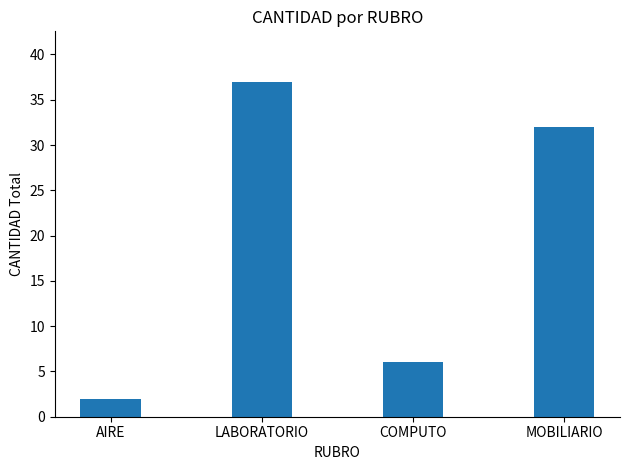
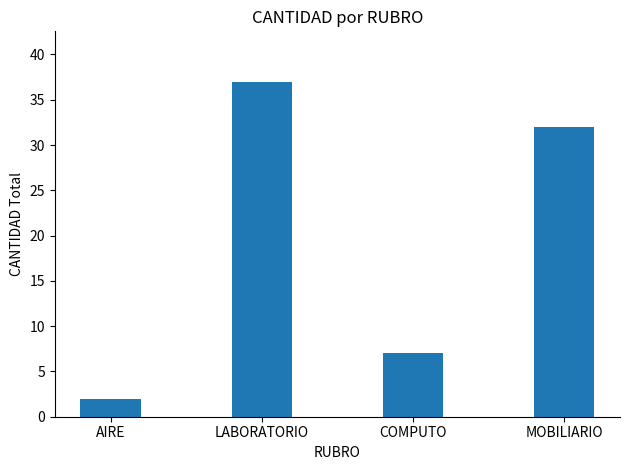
COMPUTO: 6 -> 7
